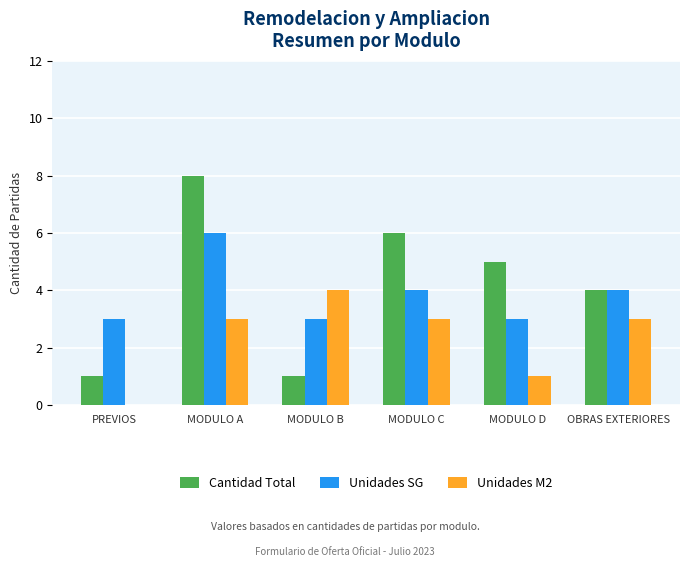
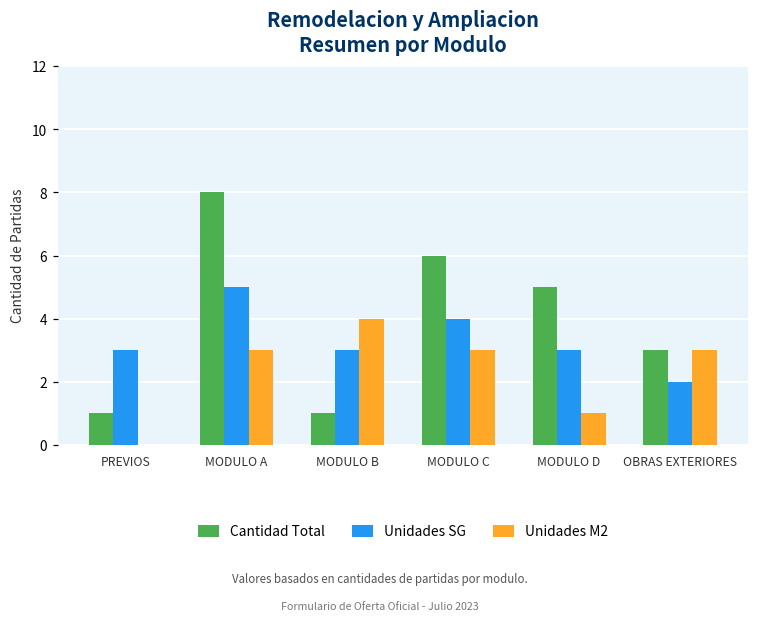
Unidades SG, MODULO A: 6 -> 5
Cantidad Total, OBRAS EXTERIORES: 4 -> 3
Unidades SG, OBRAS EXTERIORES: 4 -> 2
